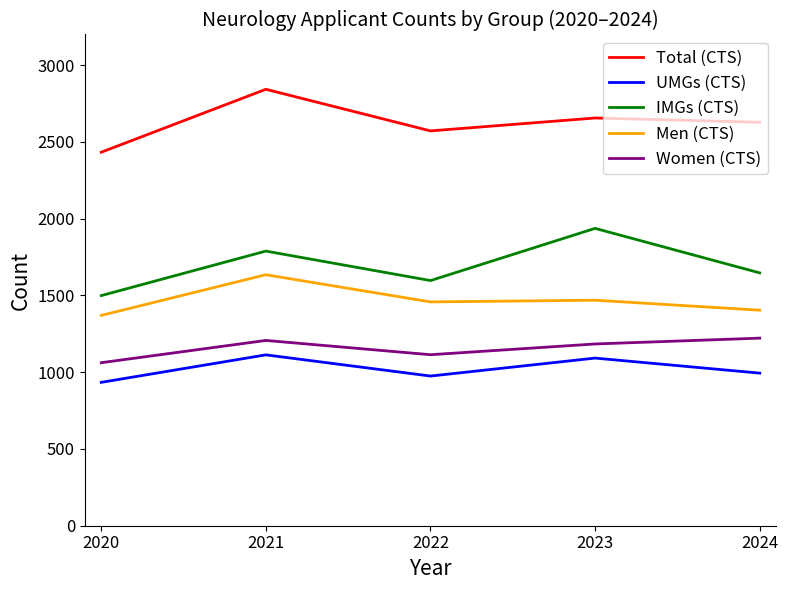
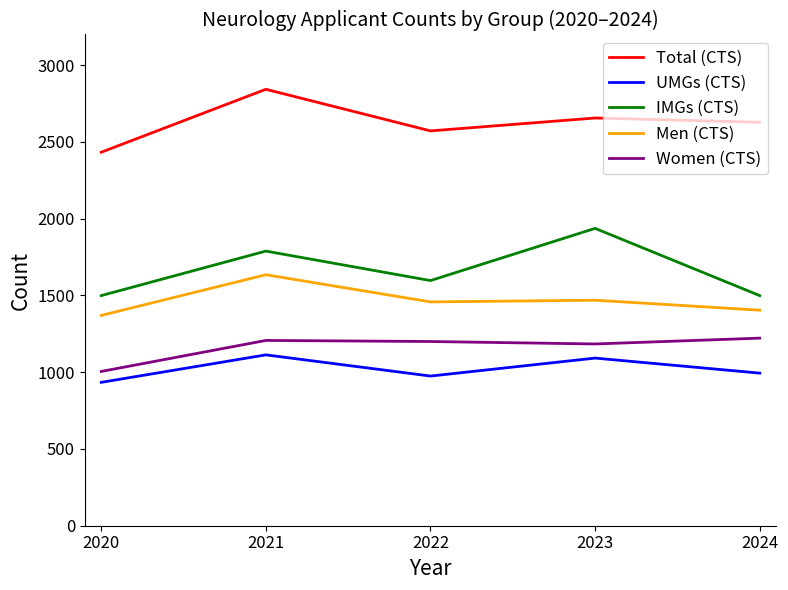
Women (CTS), 2020: 1060 -> 1010
Women (CTS), 2022: 1110 -> 1200
IMGs (CTS), 2024: 1650 -> 1500
